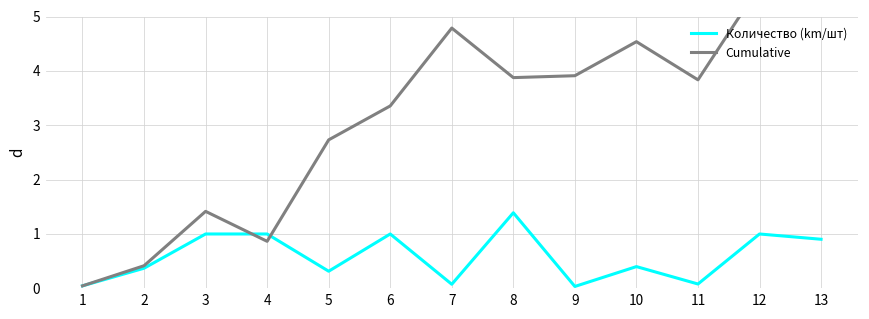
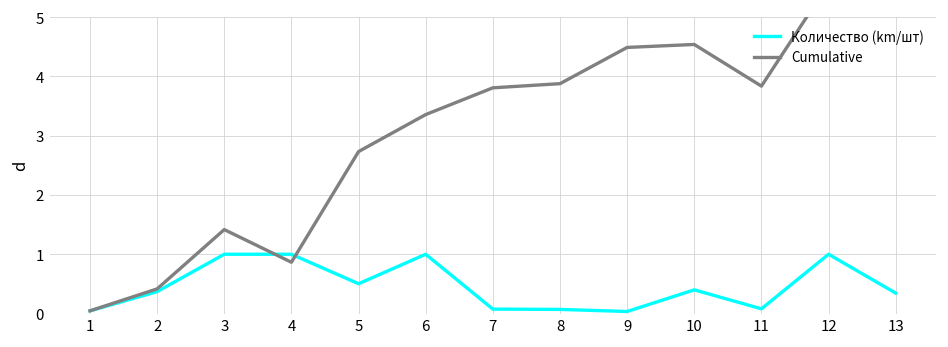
Количество (km/шт), 5: 0.3 -> 0.5
Cumulative, 7: 4.8 -> 3.8
Количество (km/шт), 8: 1.4 -> 0.1
Cumulative, 9: 3.9 -> 4.5
Количество (km/шт), 13: 0.9 -> 0.3
